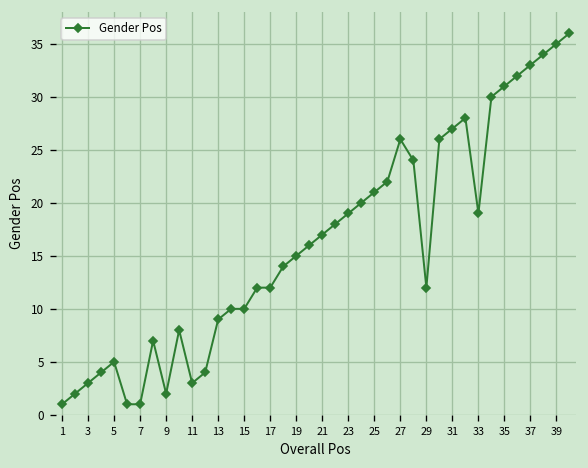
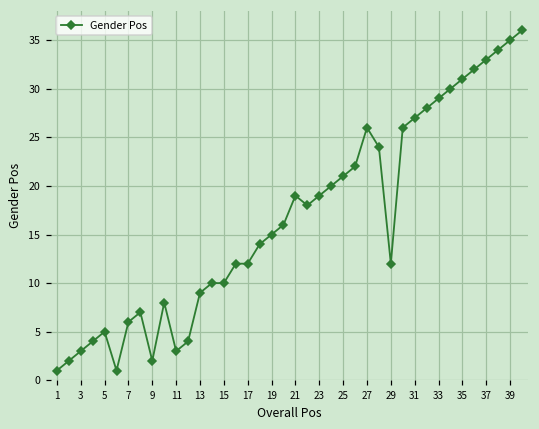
7: 1 -> 6
21: 17 -> 19
33: 19 -> 29
